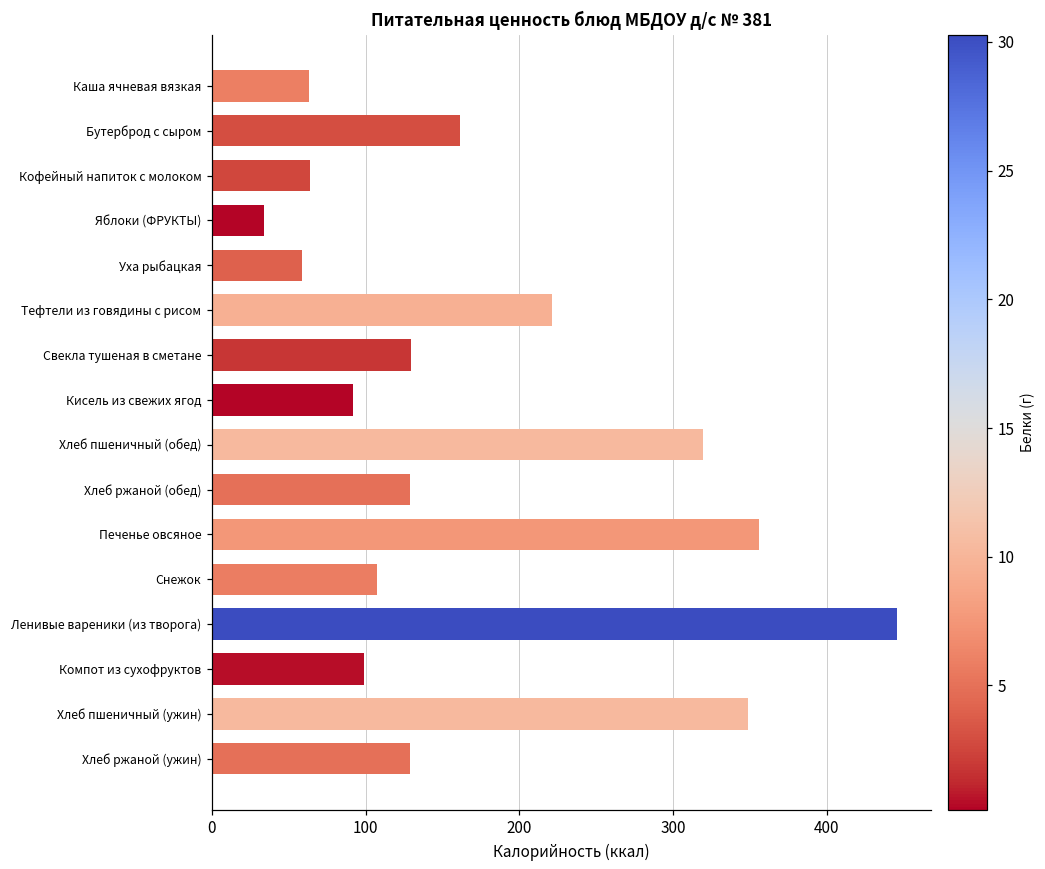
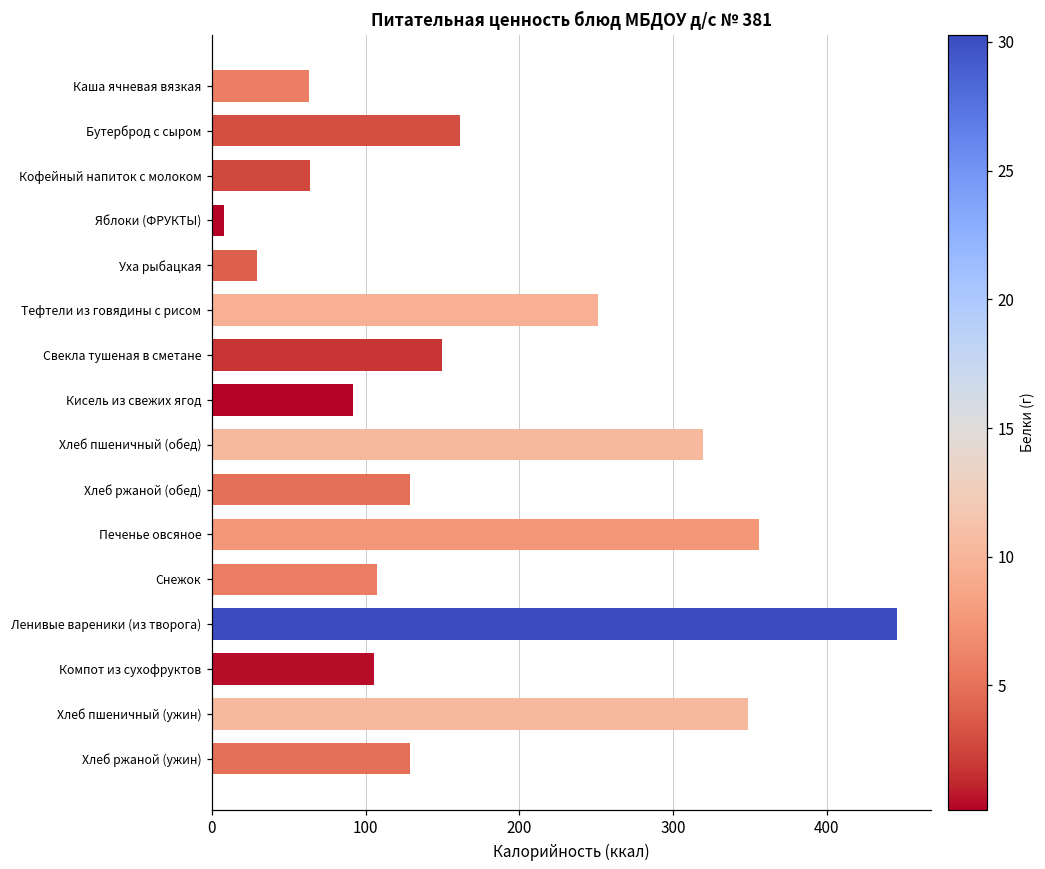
Яблоки (ФРУКТЫ): 34 -> 8
Уха рыбацкая: 58 -> 29
Тефтели из говядины с рисом: 221 -> 251
Свекла тушеная в сметане: 130 -> 150
Компот из сухофруктов: 99 -> 106
